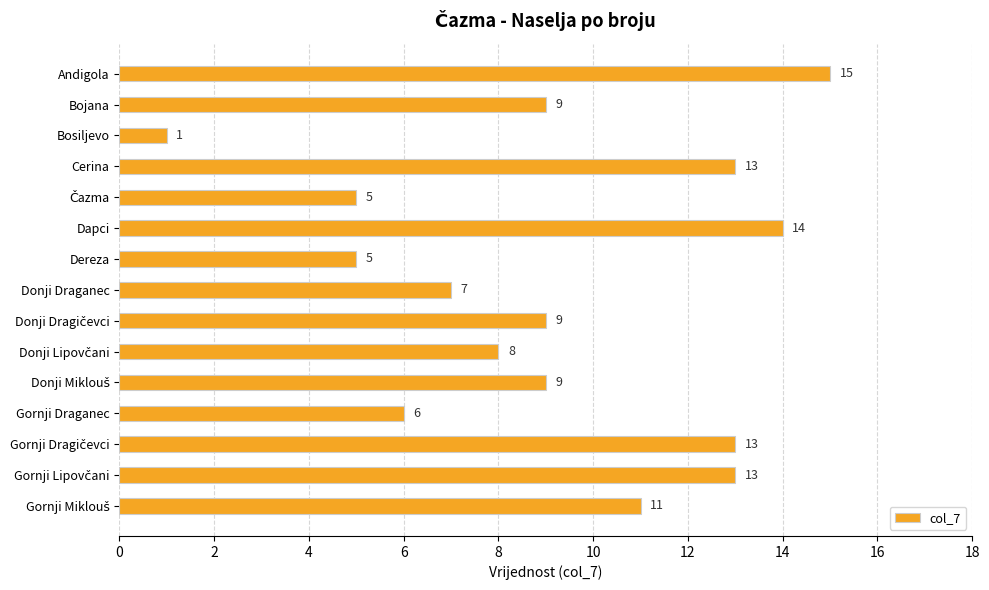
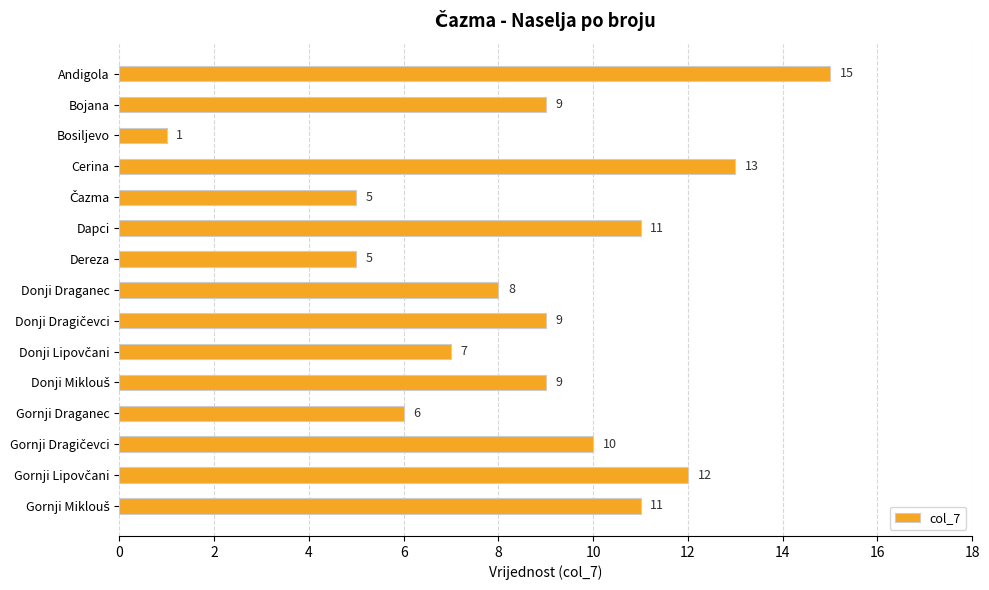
Dapci: 14 -> 11
Donji Draganec: 7 -> 8
Donji Lipovčani: 8 -> 7
Gornji Dragičevci: 13 -> 10
Gornji Lipovčani: 13 -> 12
